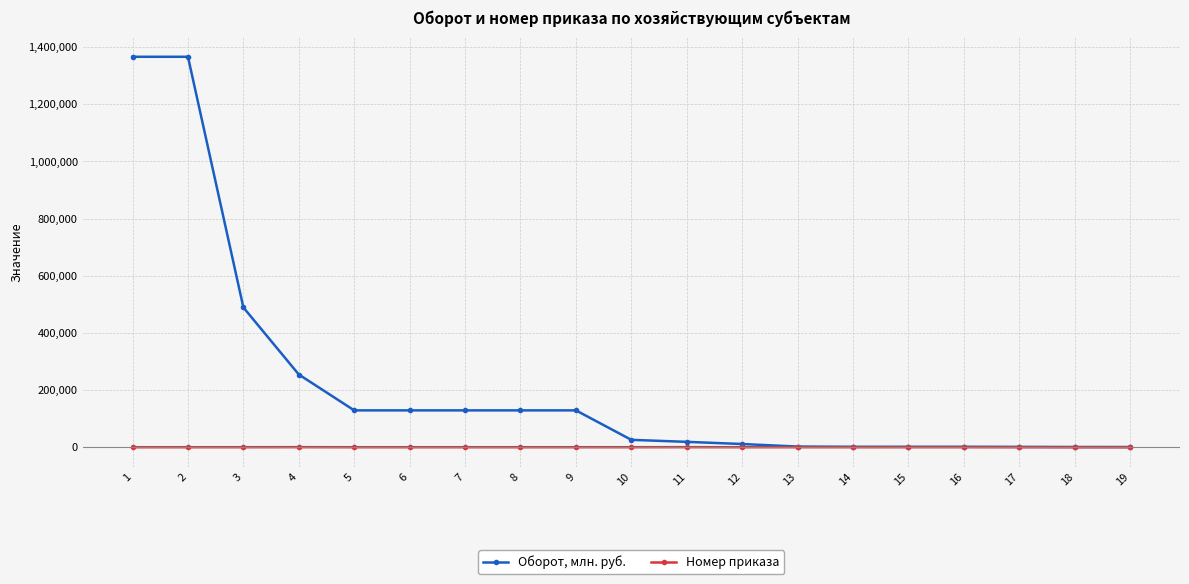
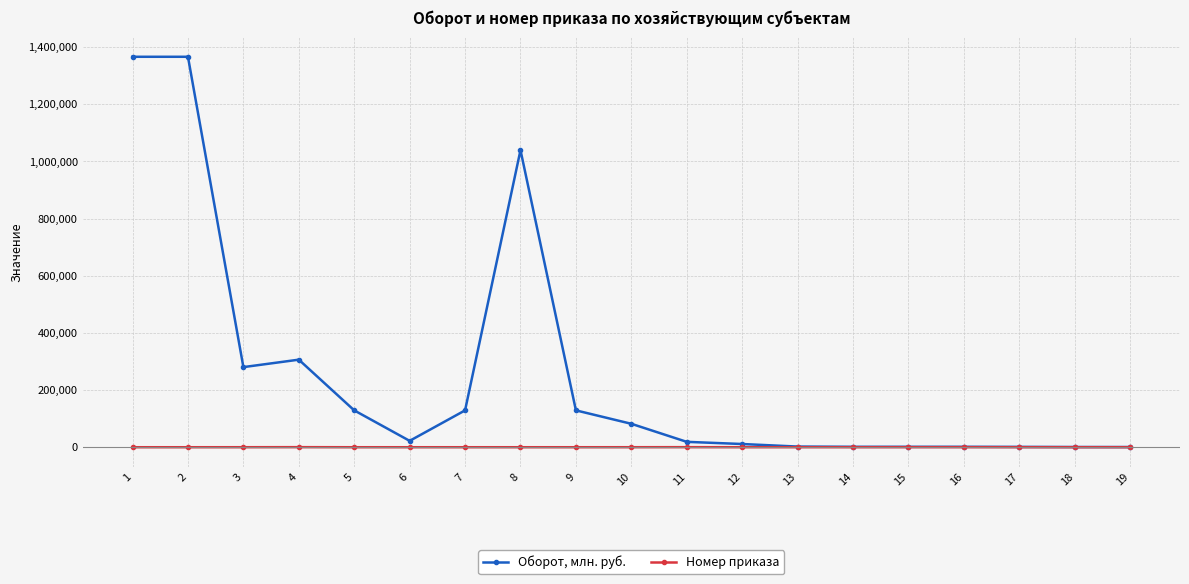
Оборот, млн. руб., 3: 490,000 -> 280,000
Оборот, млн. руб., 4: 250,000 -> 310,000
Оборот, млн. руб., 6: 130,000 -> 20,000
Оборот, млн. руб., 8: 130,000 -> 1,040,000
Оборот, млн. руб., 10: 30,000 -> 80,000
